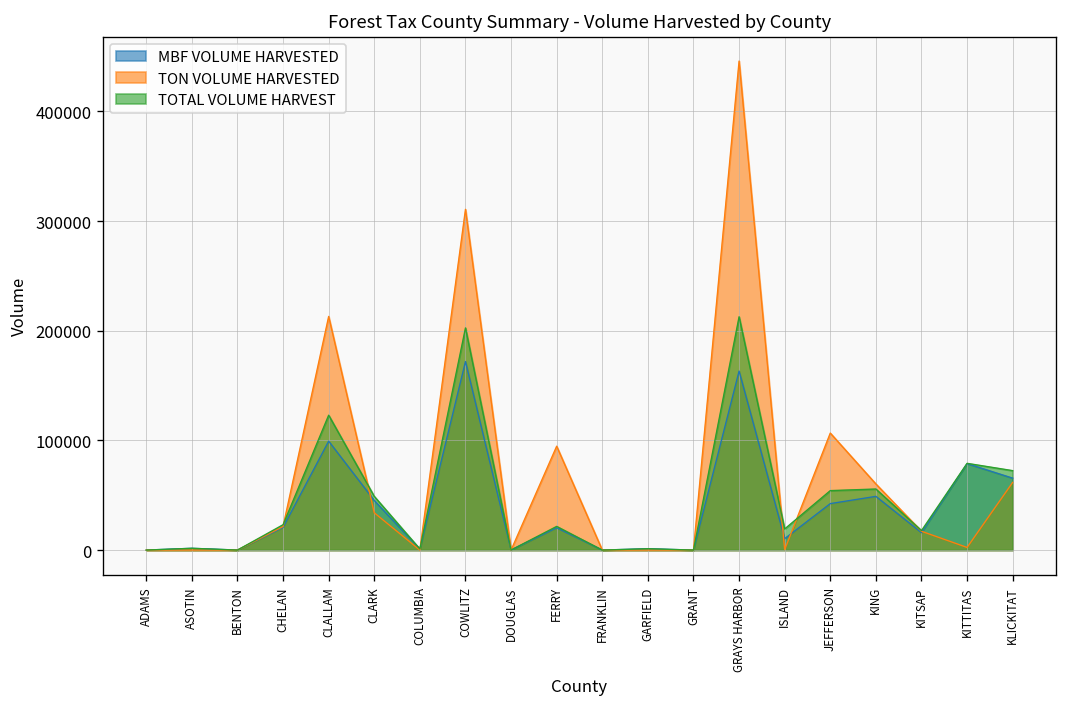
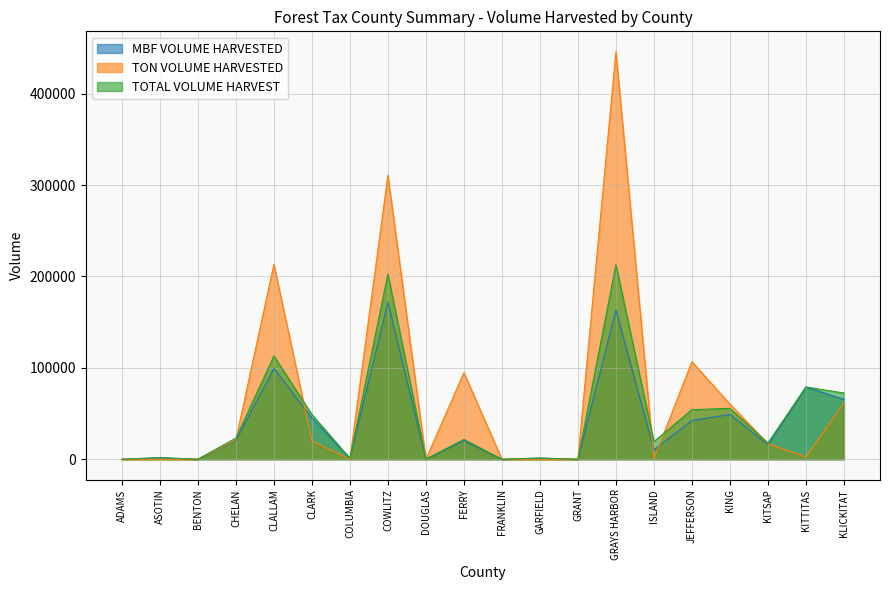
TOTAL VOLUME HARVEST, CLALLAM: 120000 -> 110000
TON VOLUME HARVESTED, CLARK: 30000 -> 20000
